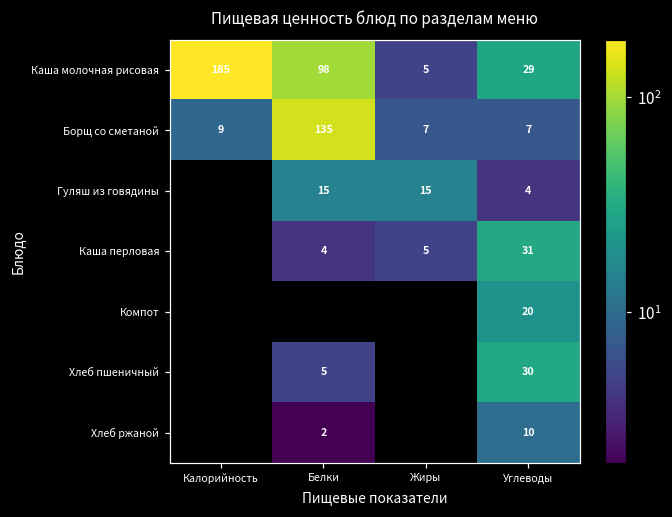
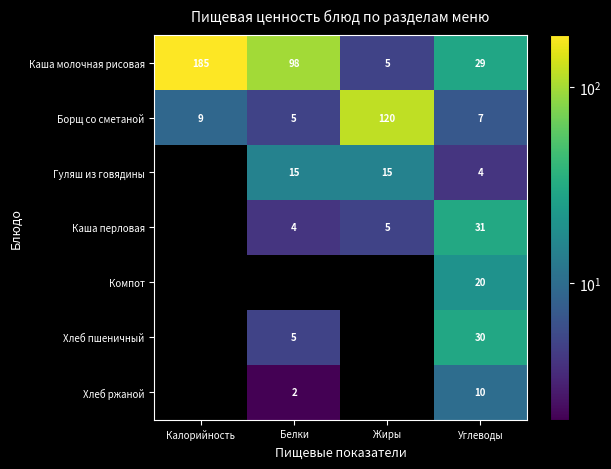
Борщ со сметаной, Белки: 135 -> 5
Борщ со сметаной, Жиры: 7 -> 120
